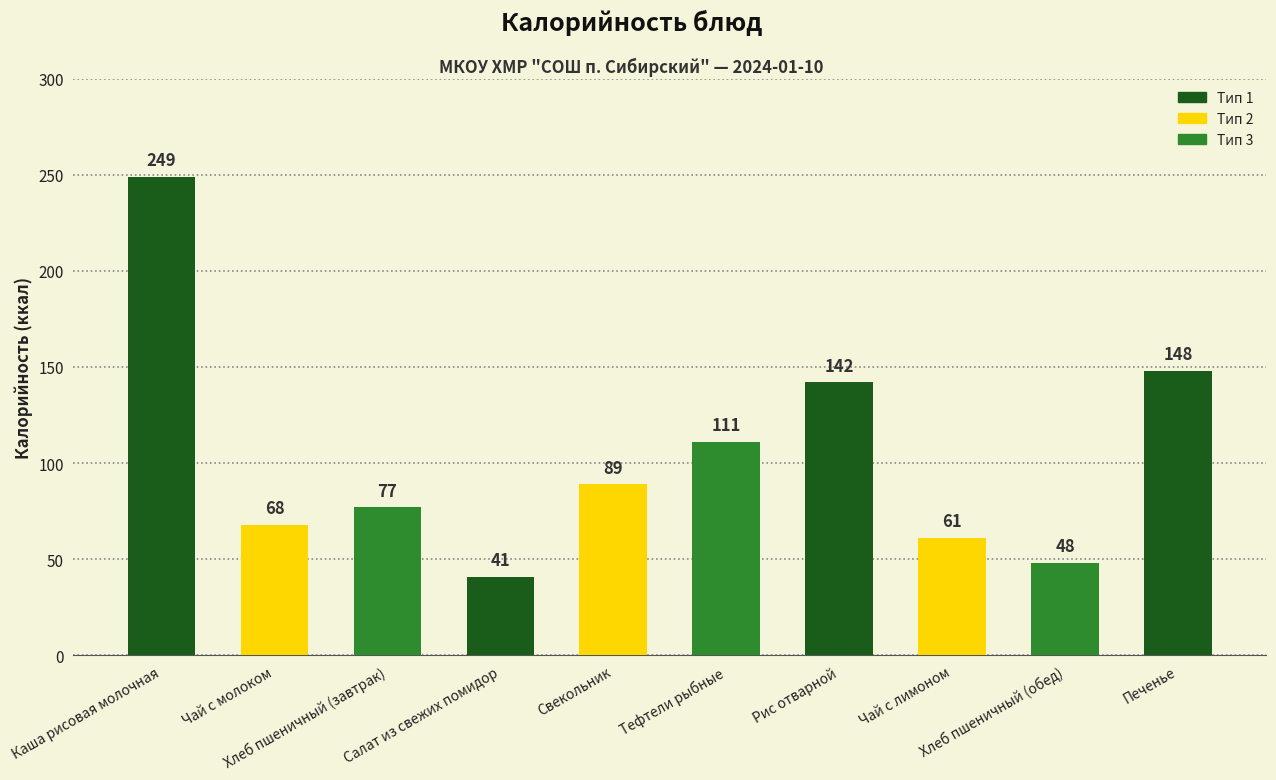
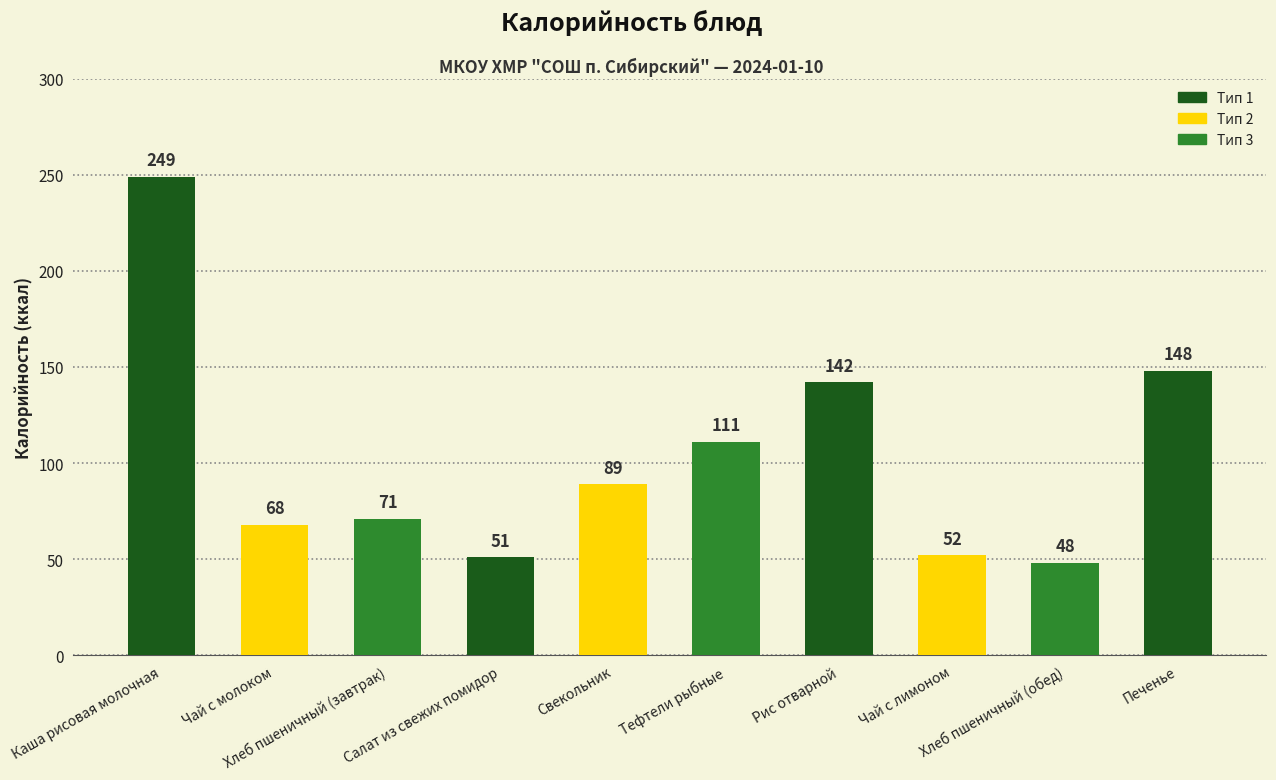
Хлеб пшеничный (завтрак): 77 -> 71
Салат из свежих помидор: 41 -> 51
Чай с лимоном: 61 -> 52
